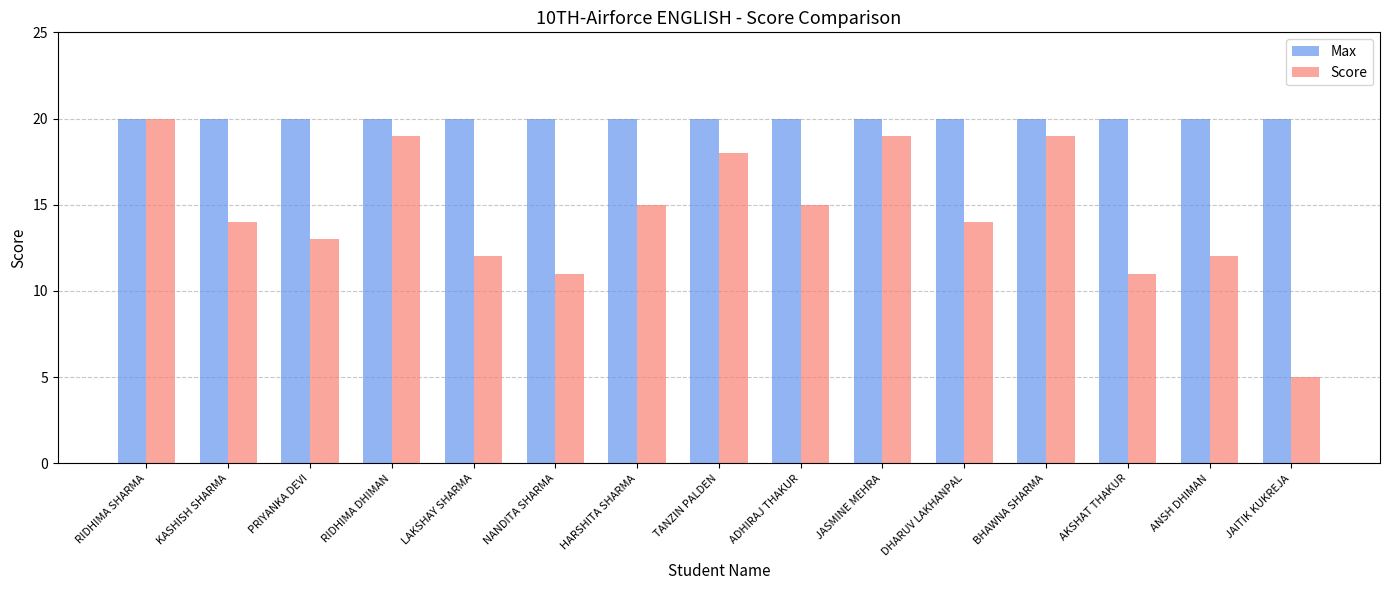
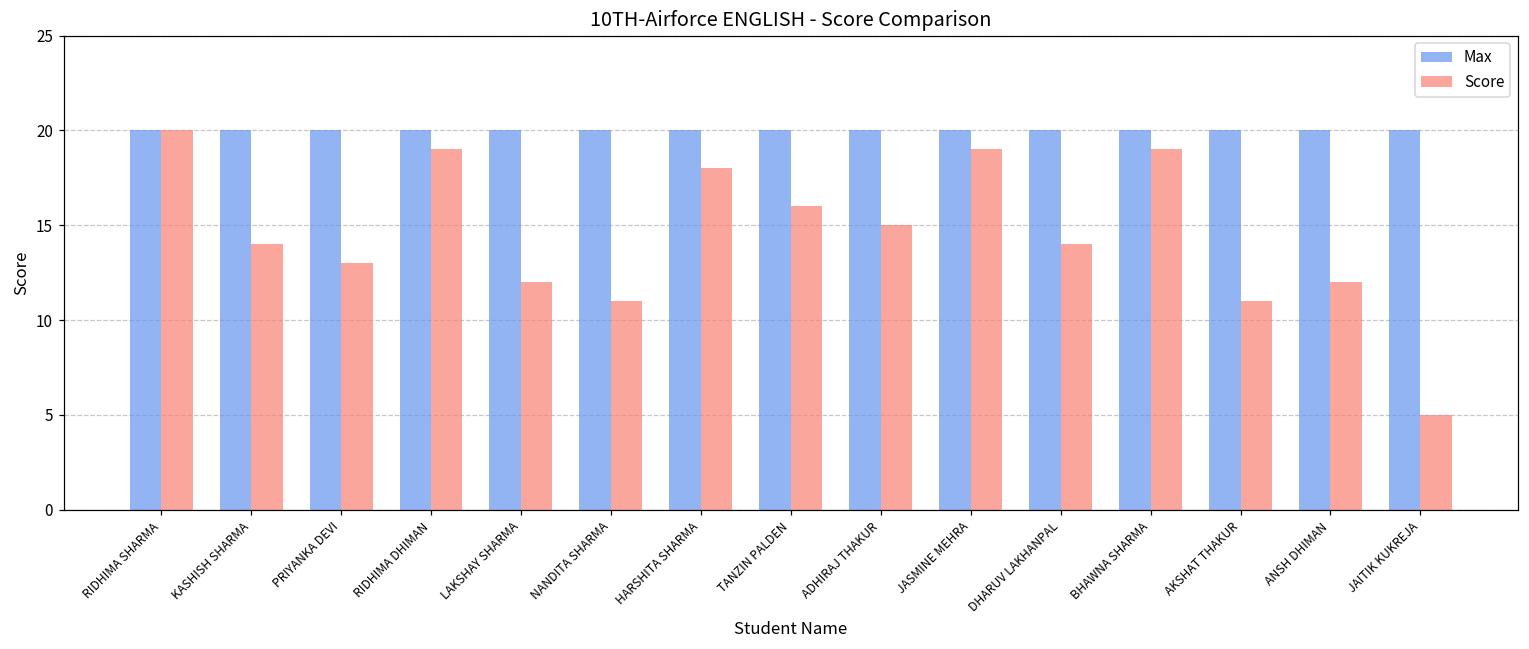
Score, HARSHITA SHARMA: 15 -> 18
Score, TANZIN PALDEN: 18 -> 16
